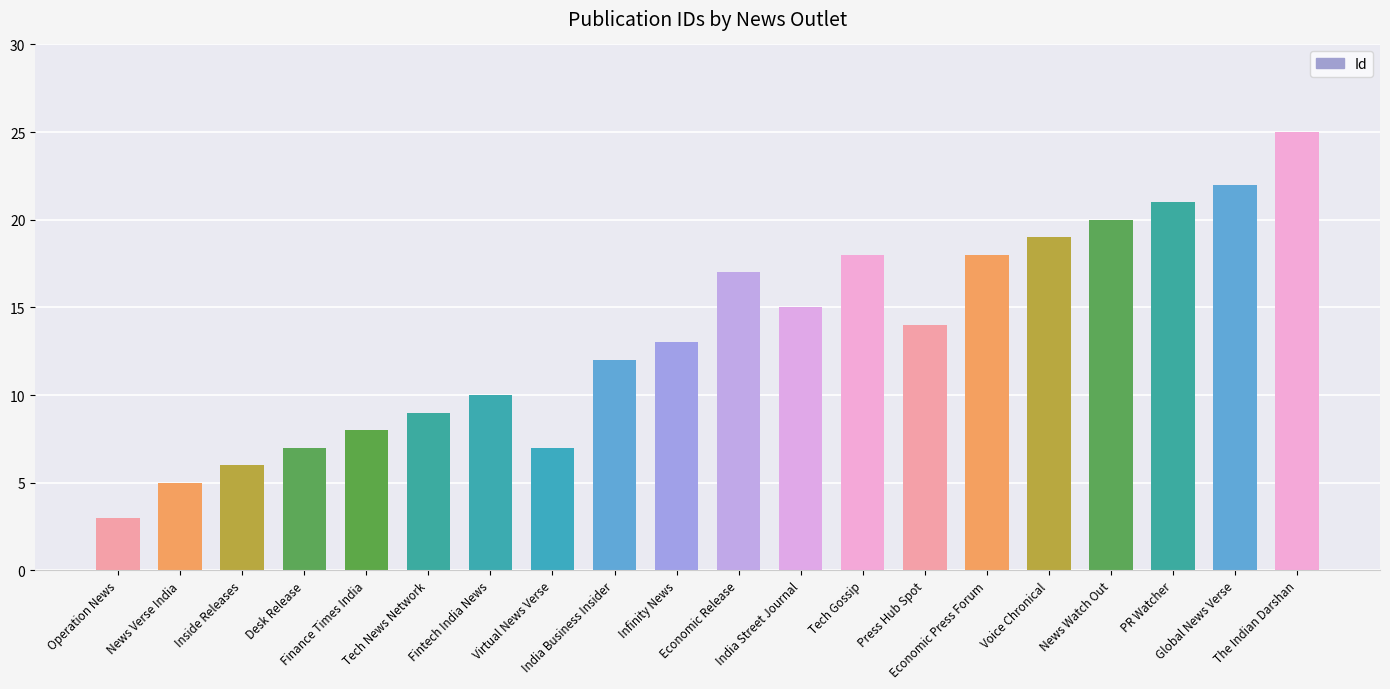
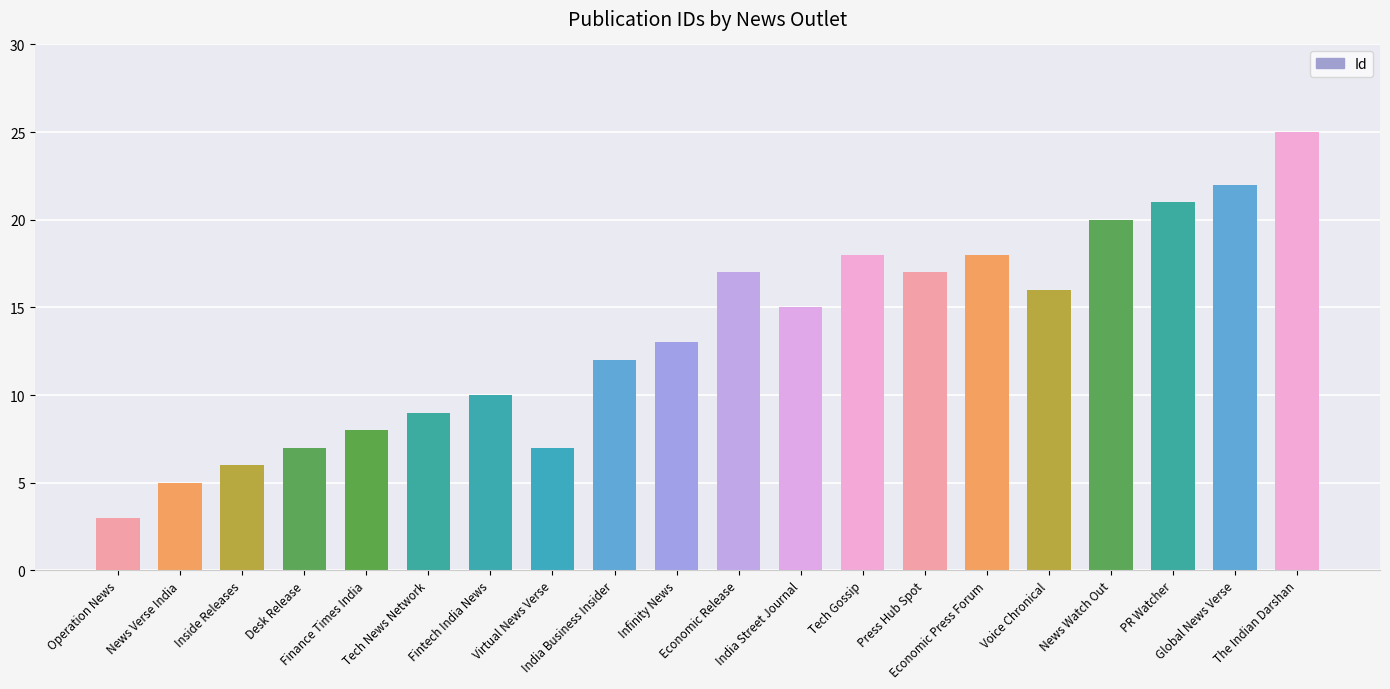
Press Hub Spot: 14 -> 17
Voice Chronical: 19 -> 16
